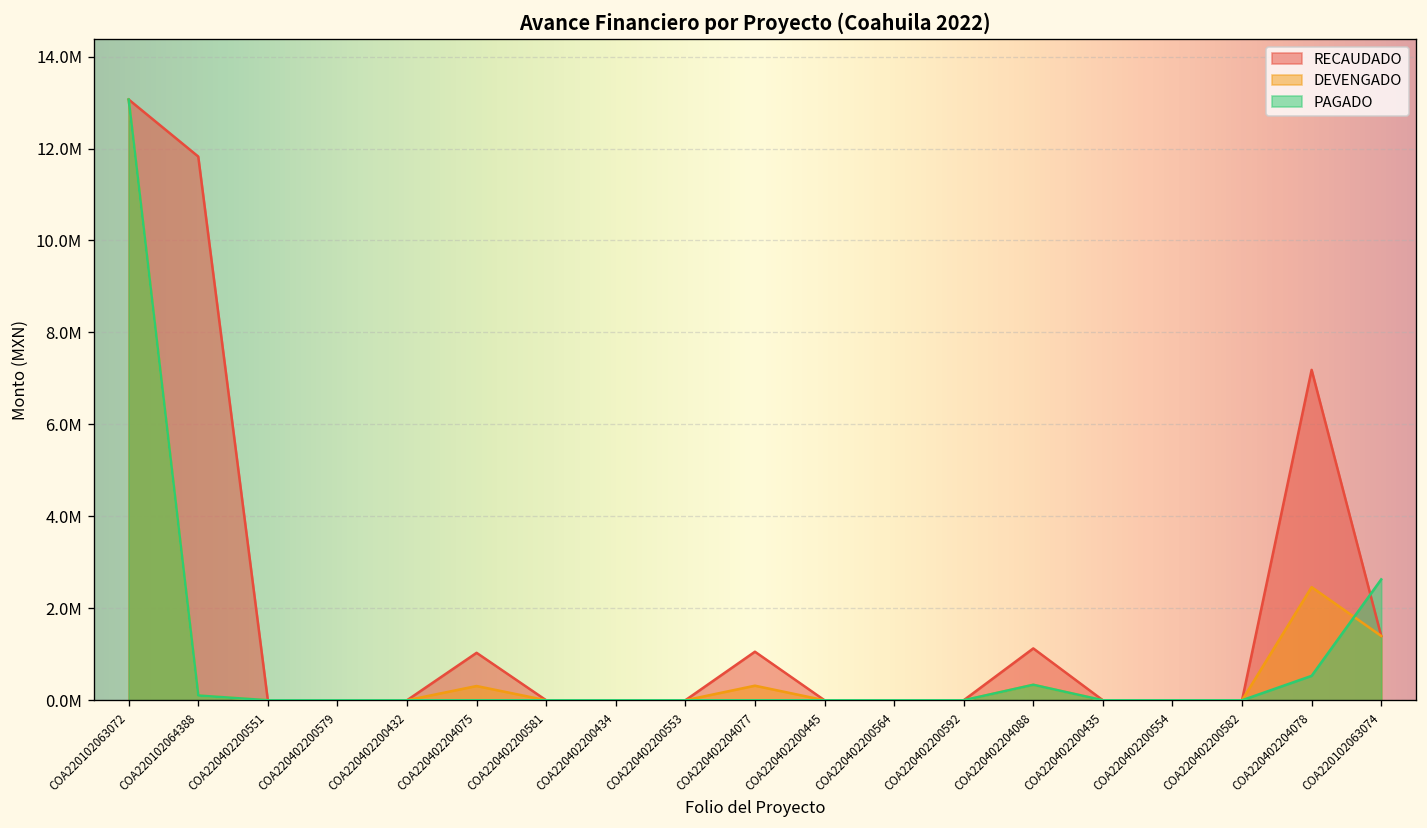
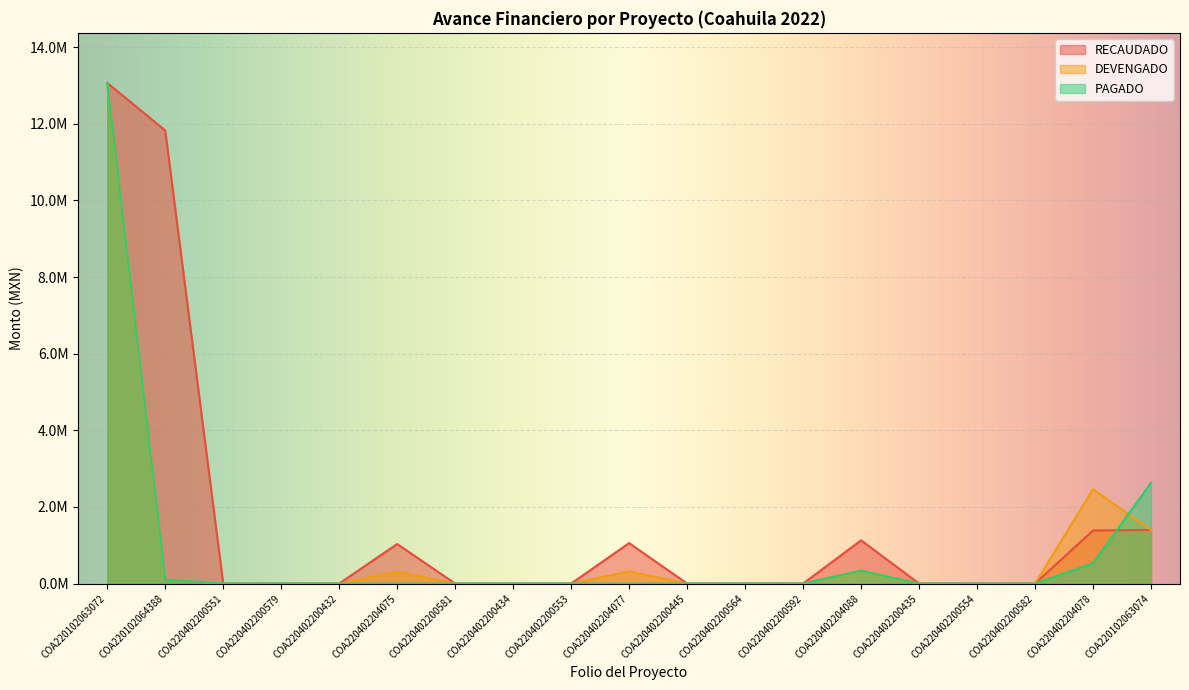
RECAUDADO, COA220402204078: 7200000 -> 1400000
